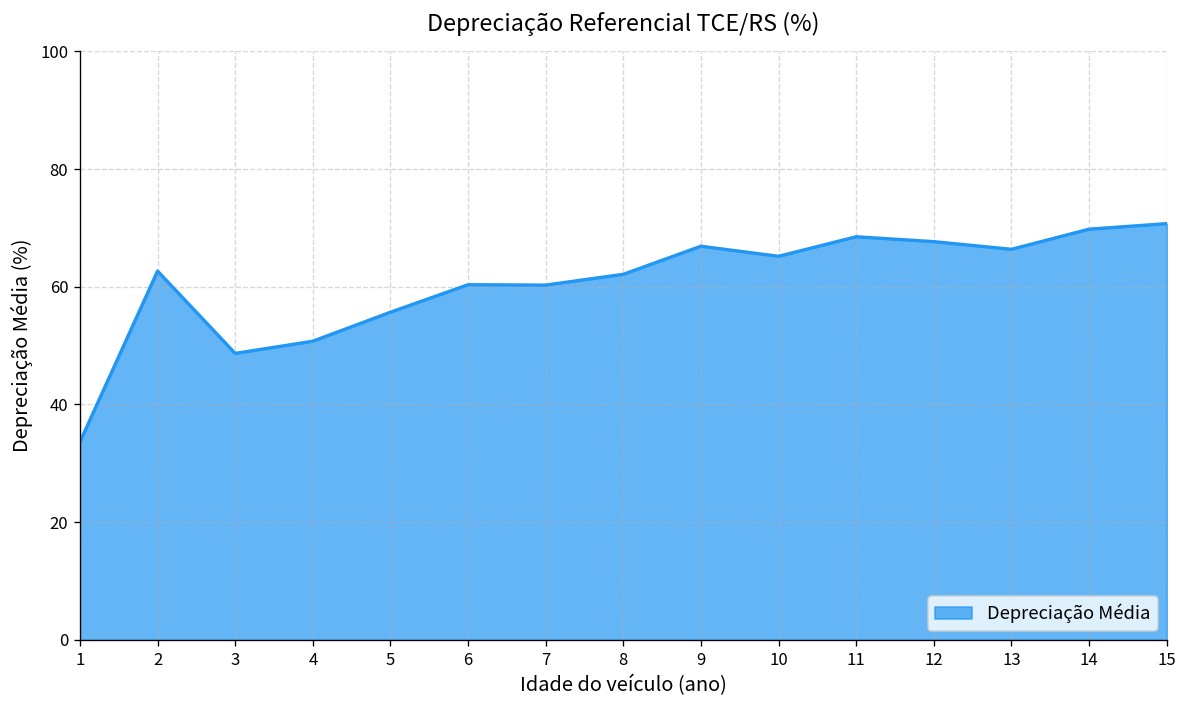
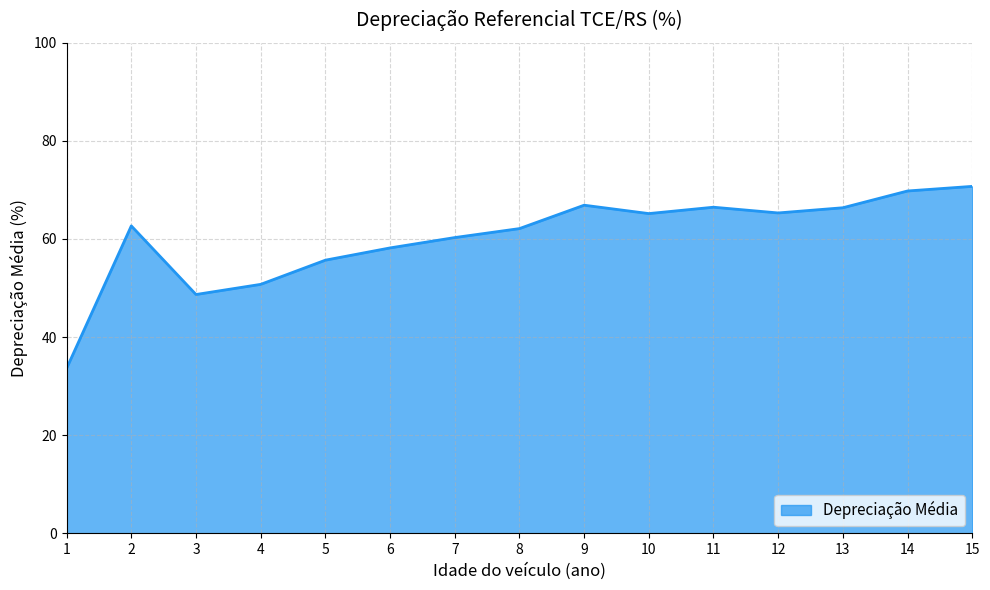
6: 60 -> 58
11: 69 -> 66
12: 68 -> 65
